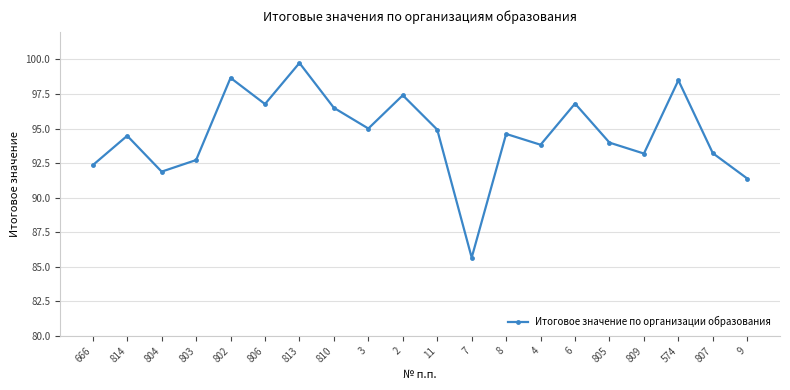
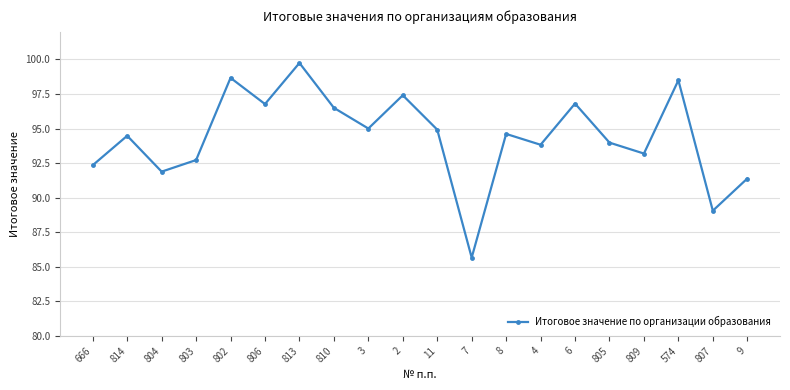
807: 93.2 -> 89.1
